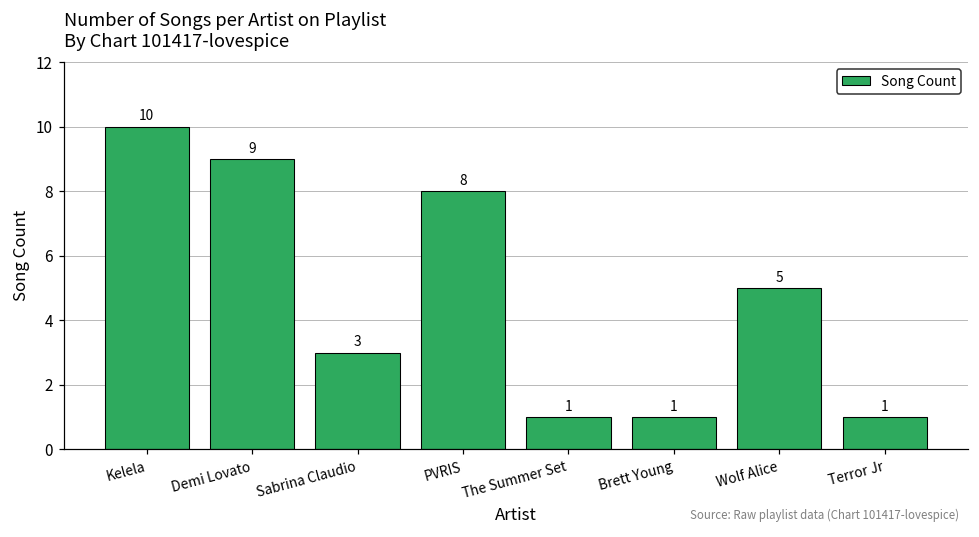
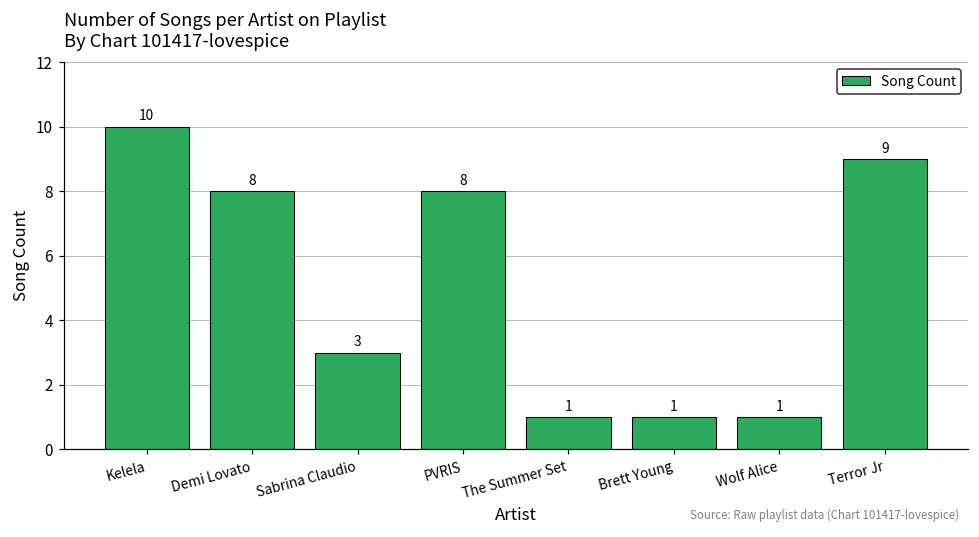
Demi Lovato: 9 -> 8
Wolf Alice: 5 -> 1
Terror Jr: 1 -> 9
